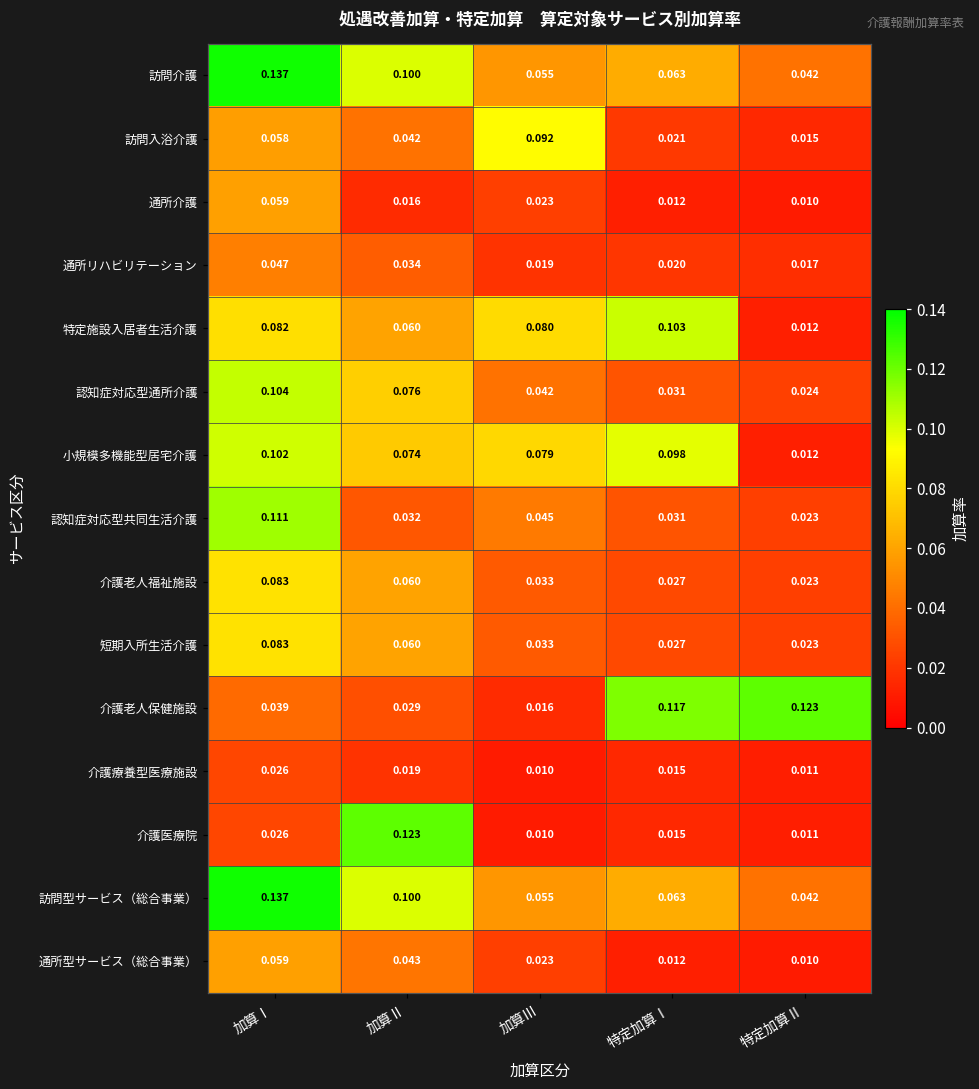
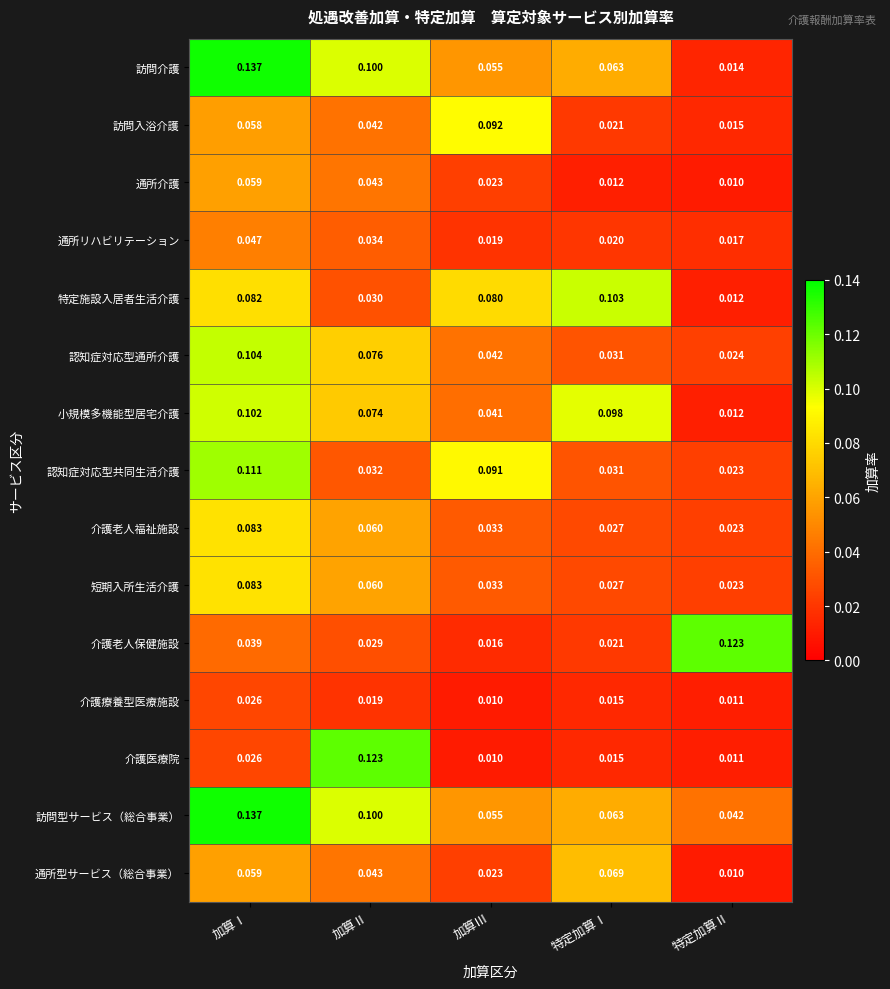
訪問介護, 特定加算Ⅱ: 0.042 -> 0.014
通所介護, 加算Ⅱ: 0.016 -> 0.043
特定施設入居者生活介護, 加算Ⅱ: 0.060 -> 0.030
小規模多機能型居宅介護, 加算Ⅲ: 0.079 -> 0.041
認知症対応型共同生活介護, 加算Ⅲ: 0.045 -> 0.091
介護老人保健施設, 特定加算Ⅰ: 0.117 -> 0.021
通所型サービス（総合事業）, 特定加算Ⅰ: 0.012 -> 0.069
